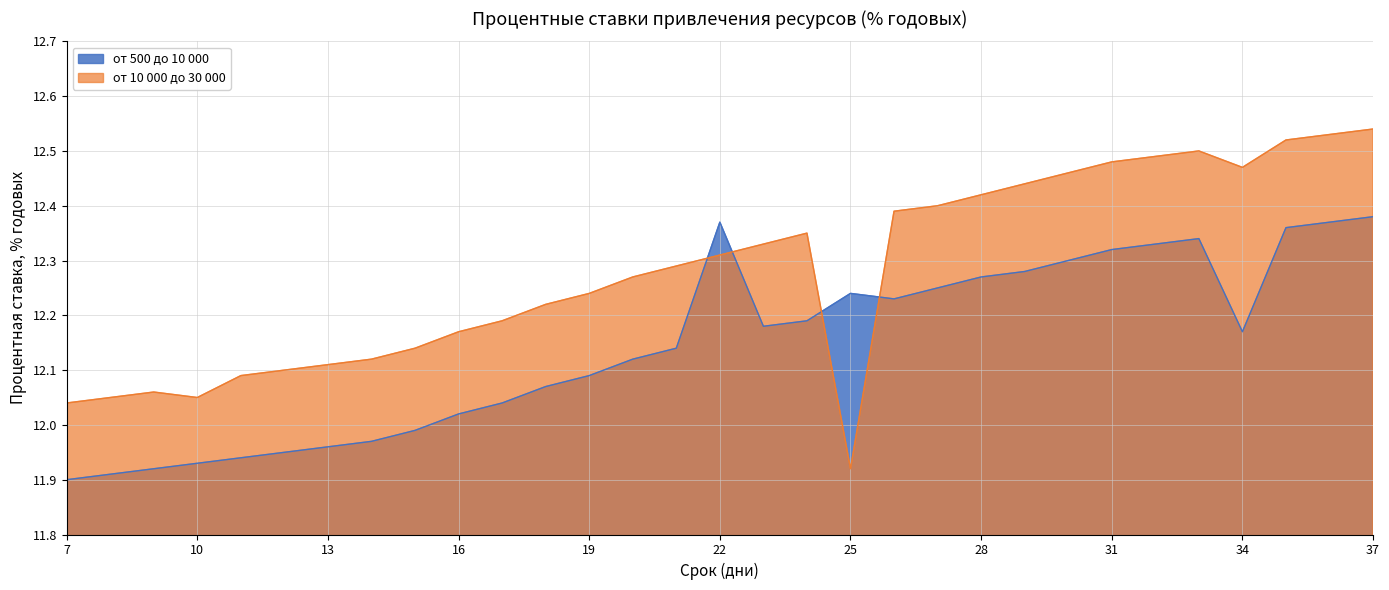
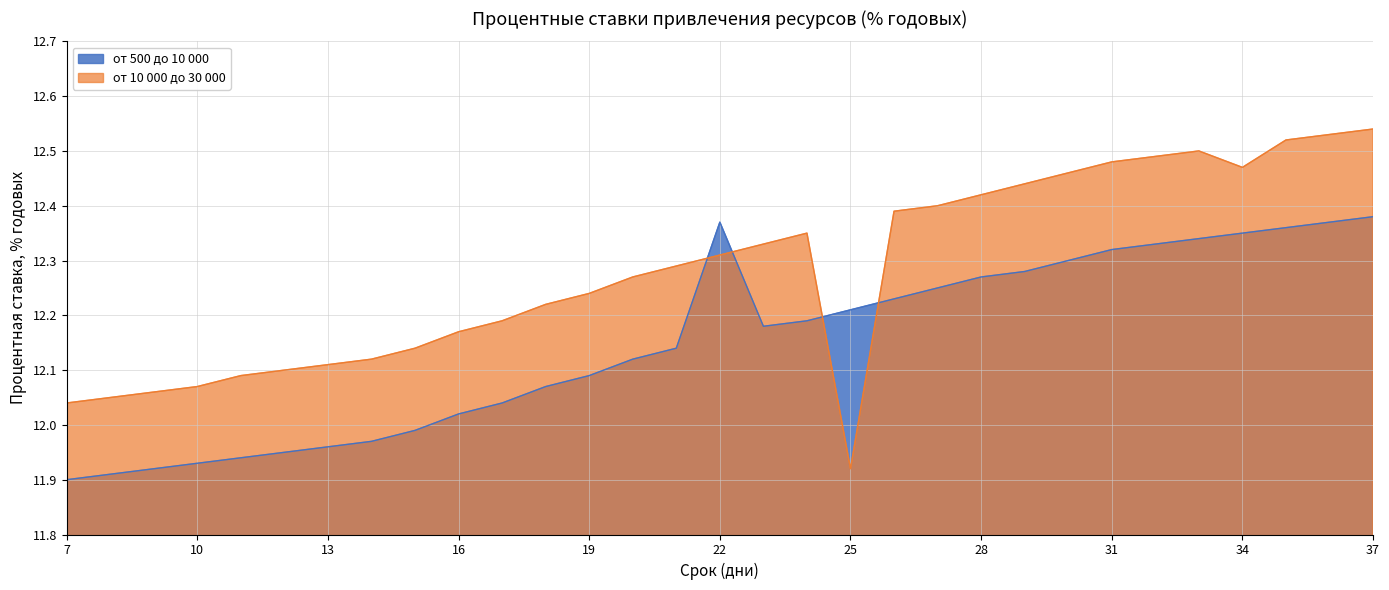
от 10 000 до 30 000, 10: 12.05 -> 12.07
от 500 до 10 000, 25: 12.24 -> 12.21
от 500 до 10 000, 34: 12.17 -> 12.35
